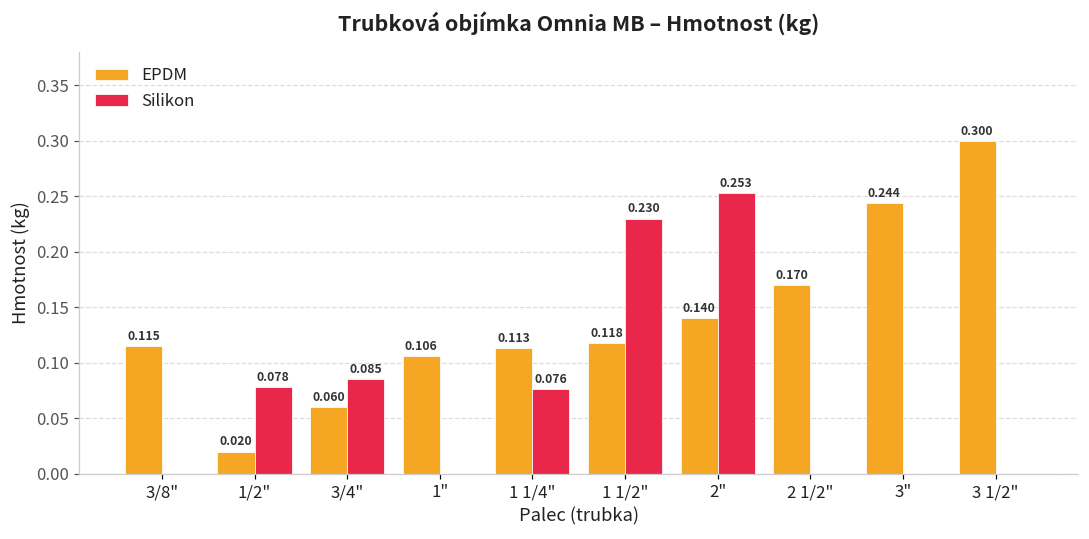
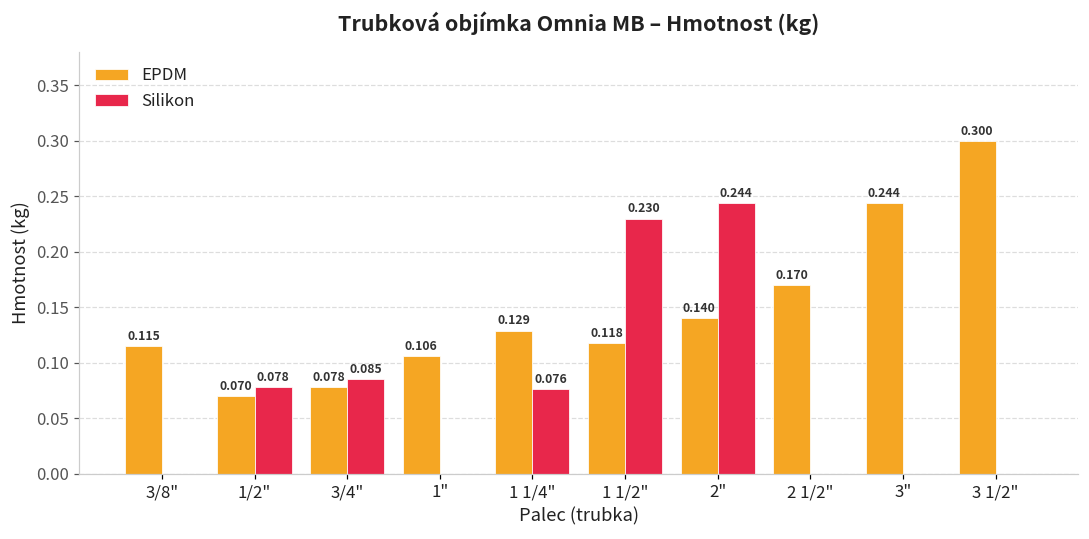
EPDM, 1/2": 0.020 -> 0.070
EPDM, 3/4": 0.060 -> 0.078
EPDM, 1 1/4": 0.113 -> 0.129
Silikon, 2": 0.253 -> 0.244
